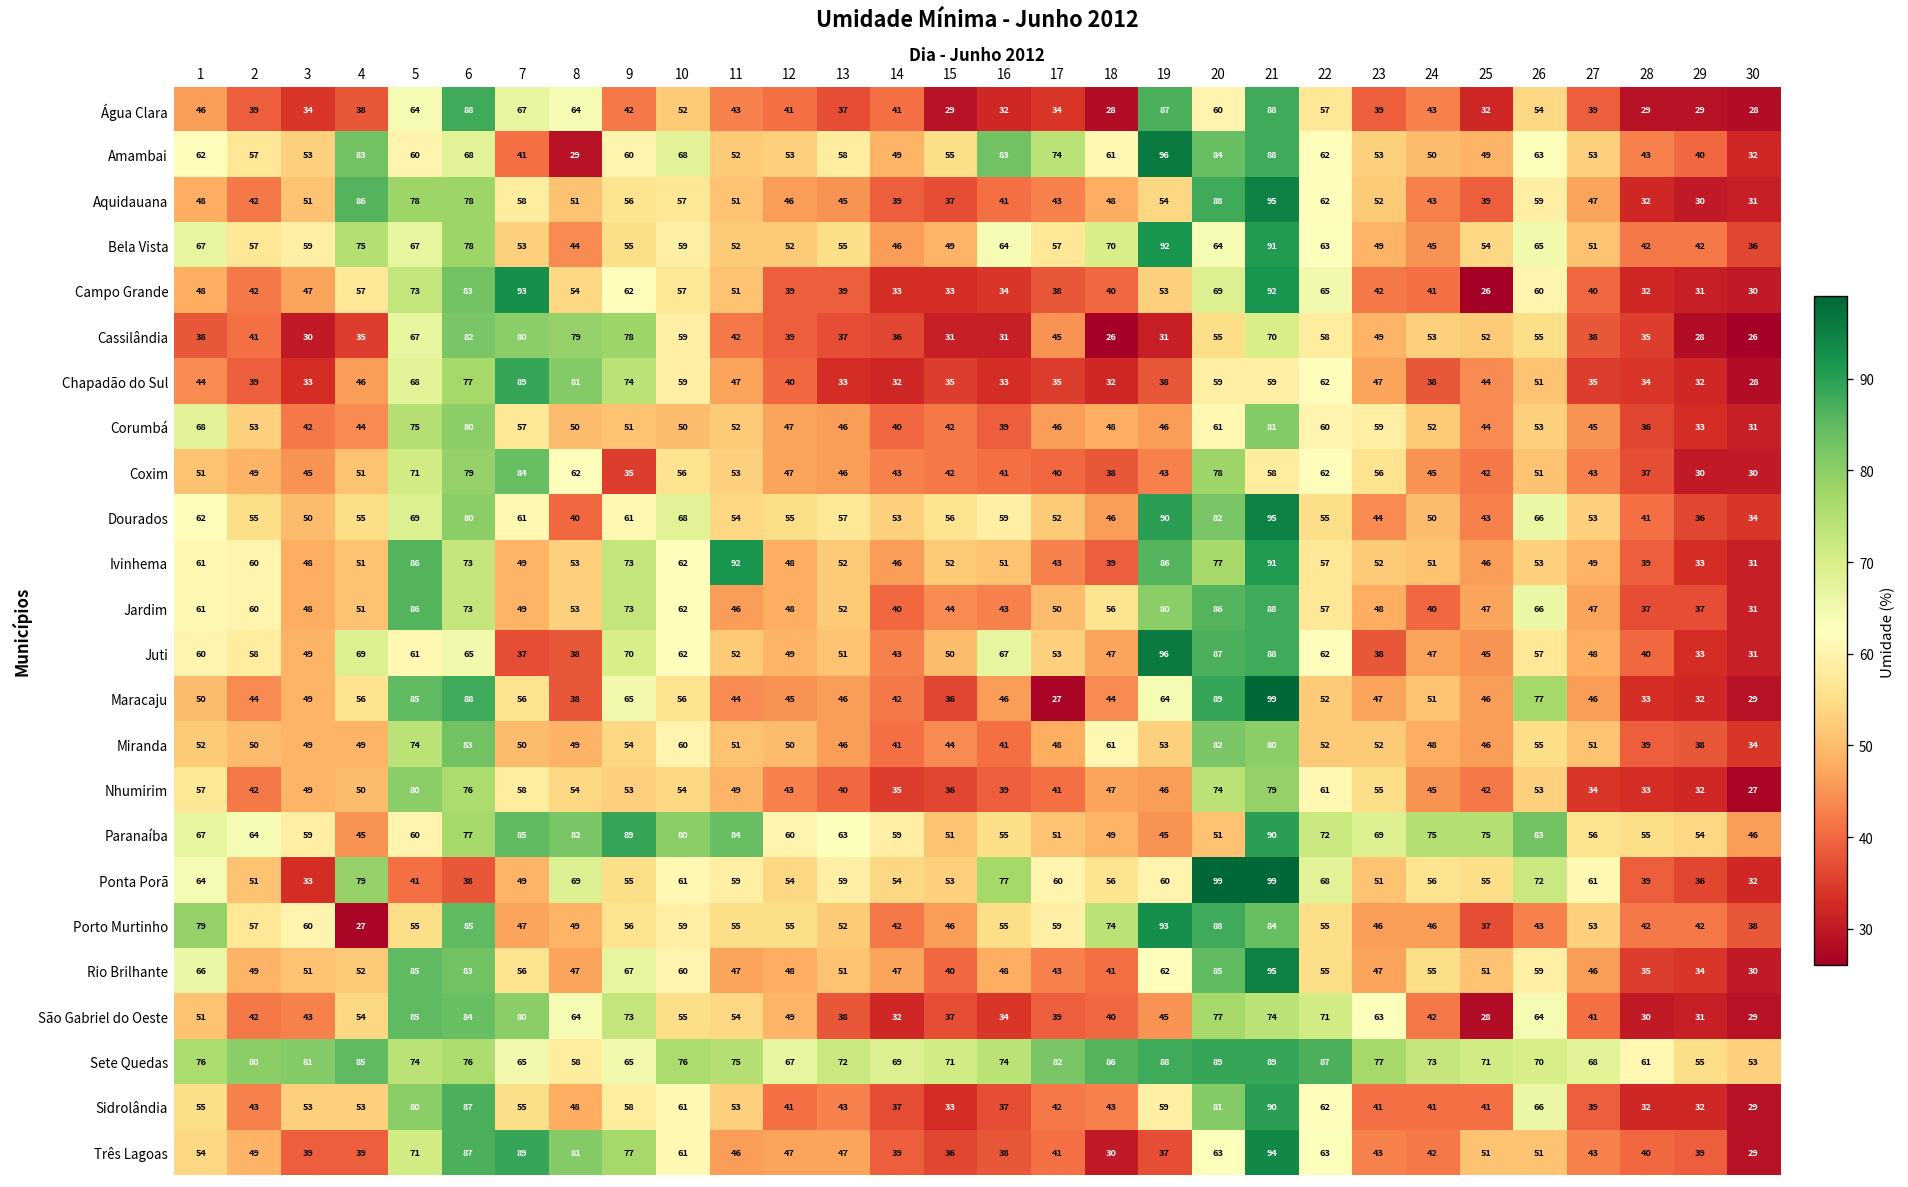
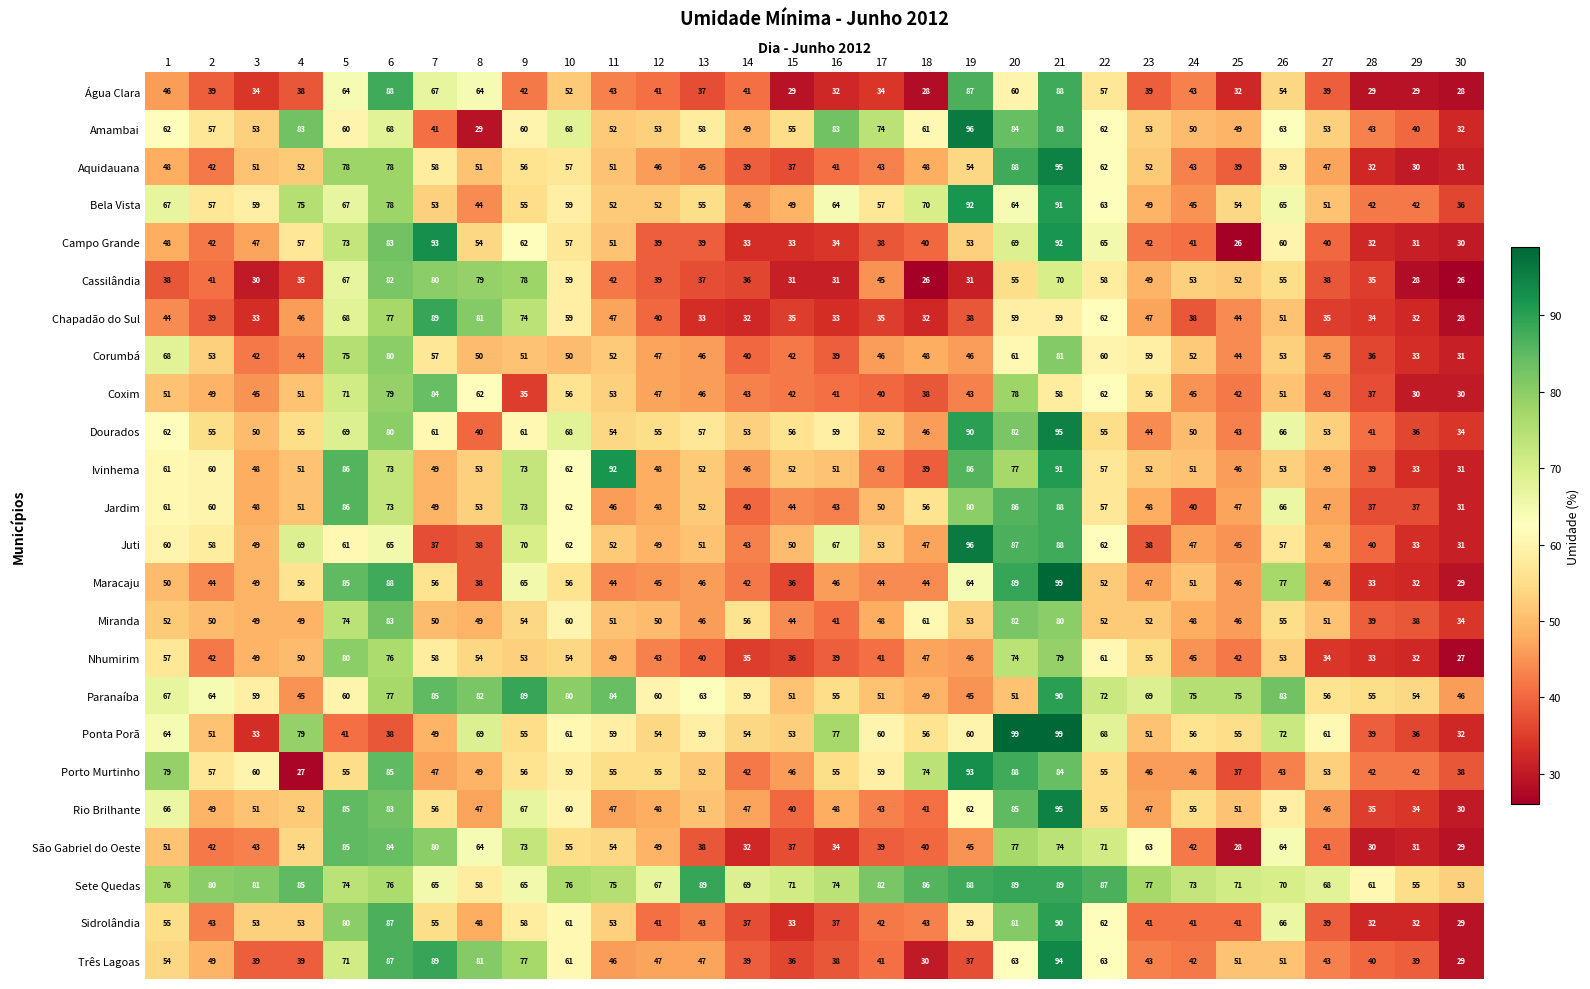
Aquidauana, 4: 86 -> 52
Maracaju, 17: 27 -> 44
Miranda, 14: 41 -> 56
Sete Quedas, 13: 72 -> 89
